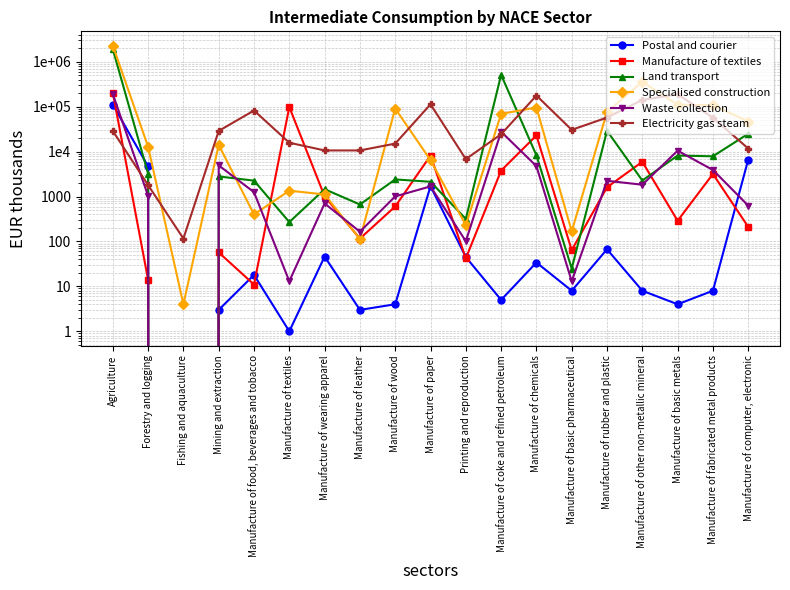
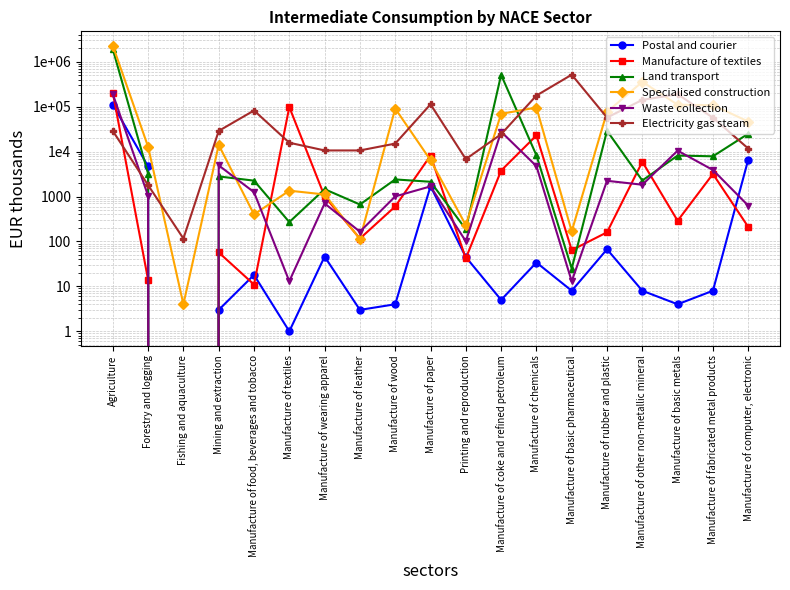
Land transport, Printing and reproduction: 300 -> 190
Electricity gas steam, Manufacture of basic pharmaceutical: 30000 -> 500000
Manufacture of textiles, Manufacture of rubber and plastic: 1600 -> 160
